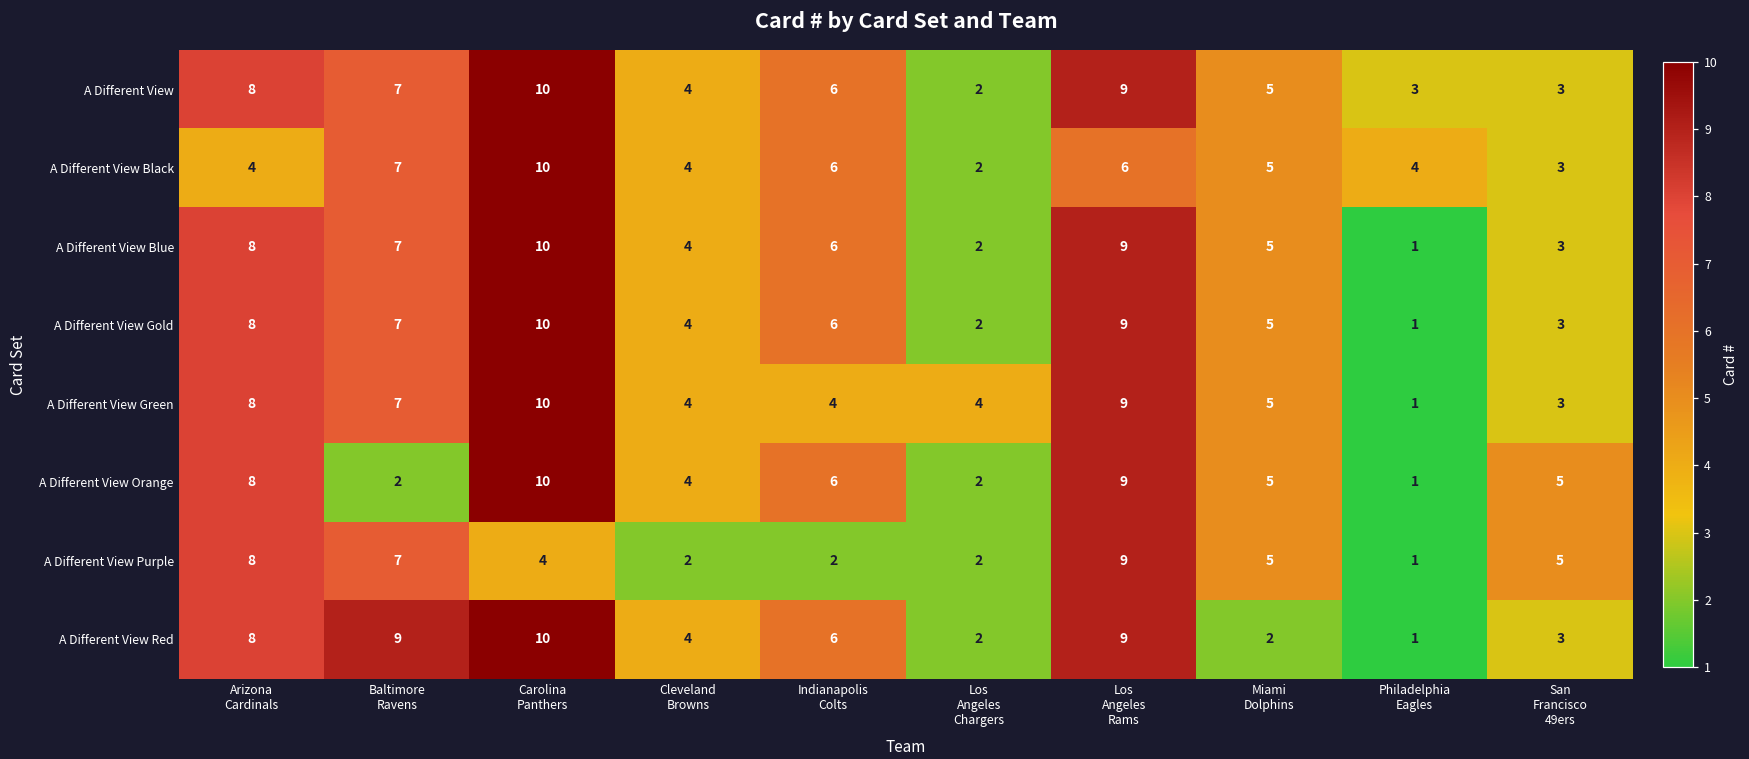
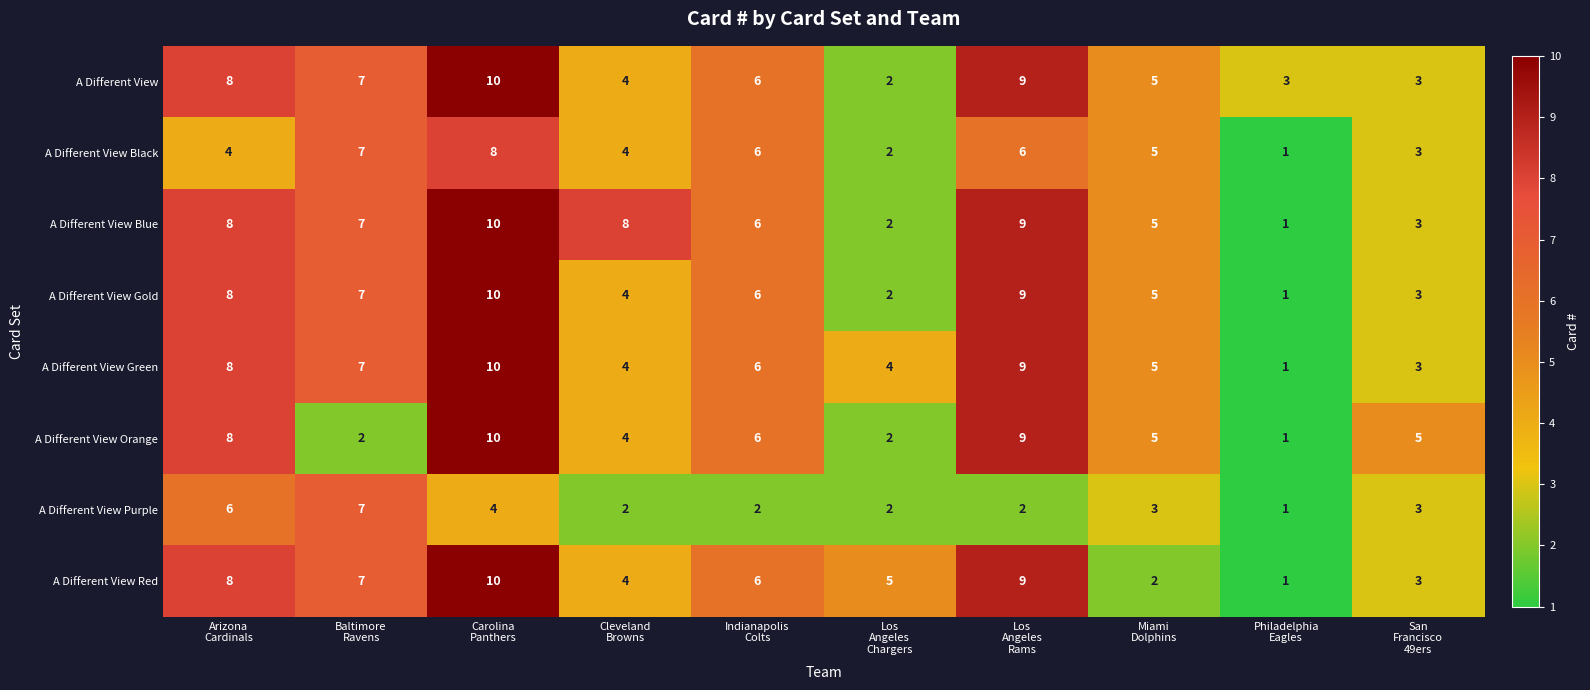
A Different View Black, Carolina Panthers: 10 -> 8
A Different View Black, Philadelphia Eagles: 4 -> 1
A Different View Blue, Cleveland Browns: 4 -> 8
A Different View Green, Indianapolis Colts: 4 -> 6
A Different View Purple, Arizona Cardinals: 8 -> 6
A Different View Purple, Los Angeles Rams: 9 -> 2
A Different View Purple, Miami Dolphins: 5 -> 3
A Different View Purple, San Francisco 49ers: 5 -> 3
A Different View Red, Baltimore Ravens: 9 -> 7
A Different View Red, Los Angeles Chargers: 2 -> 5
